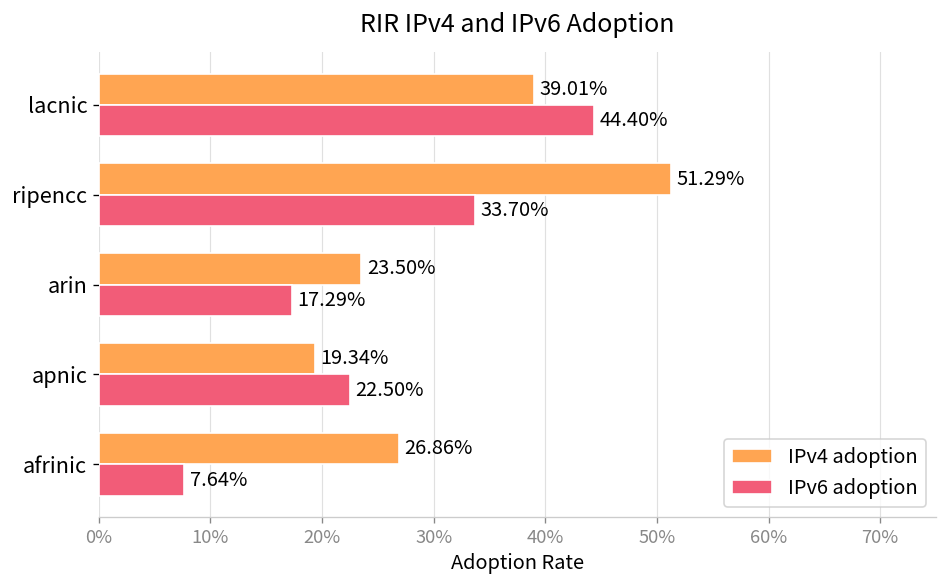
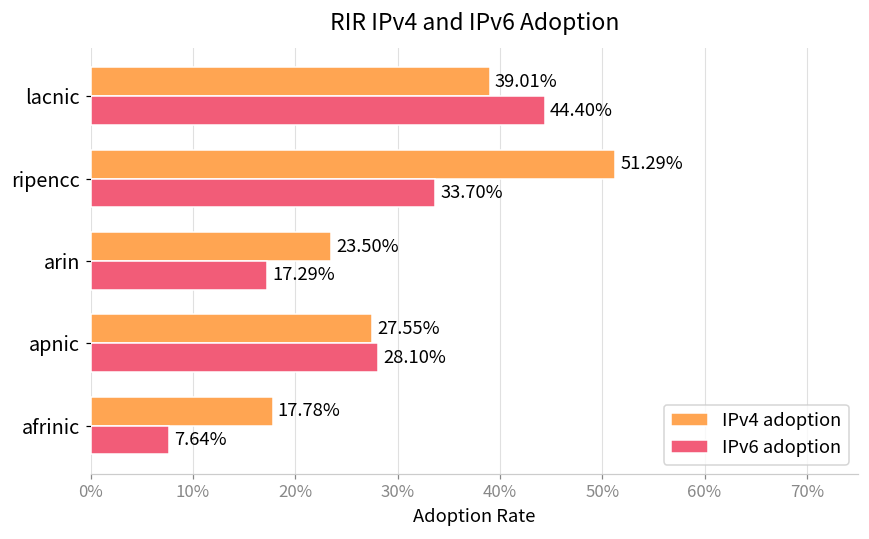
IPv4 adoption, apnic: 19.34% -> 27.55%
IPv6 adoption, apnic: 22.50% -> 28.10%
IPv4 adoption, afrinic: 26.86% -> 17.78%
